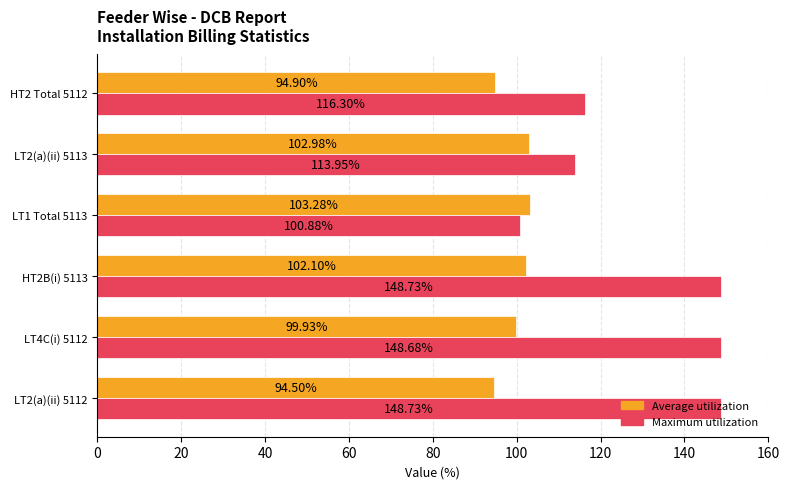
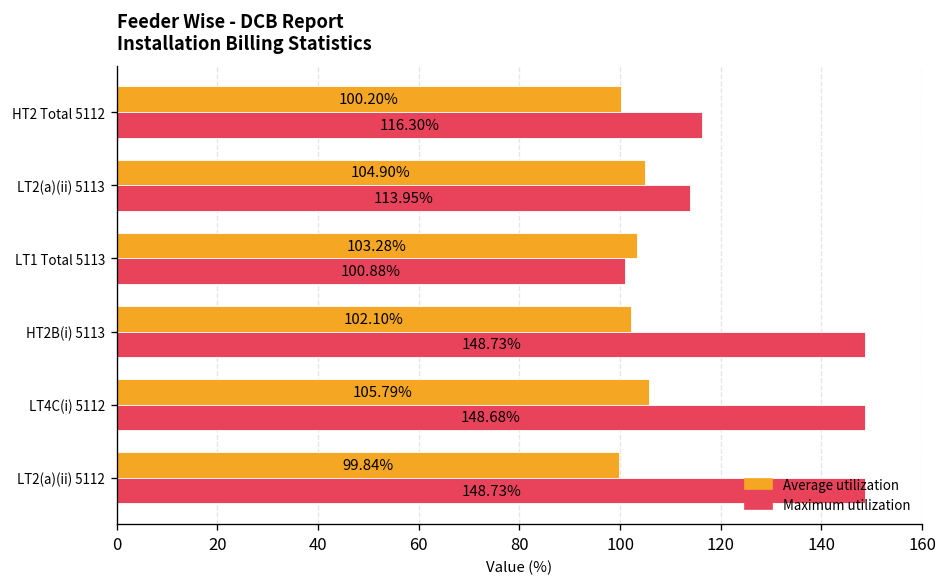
Average utilization, HT2 Total 5112: 94.90% -> 100.20%
Average utilization, LT2(a)(ii) 5113: 102.98% -> 104.90%
Average utilization, LT4C(i) 5112: 99.93% -> 105.79%
Average utilization, LT2(a)(ii) 5112: 94.50% -> 99.84%
